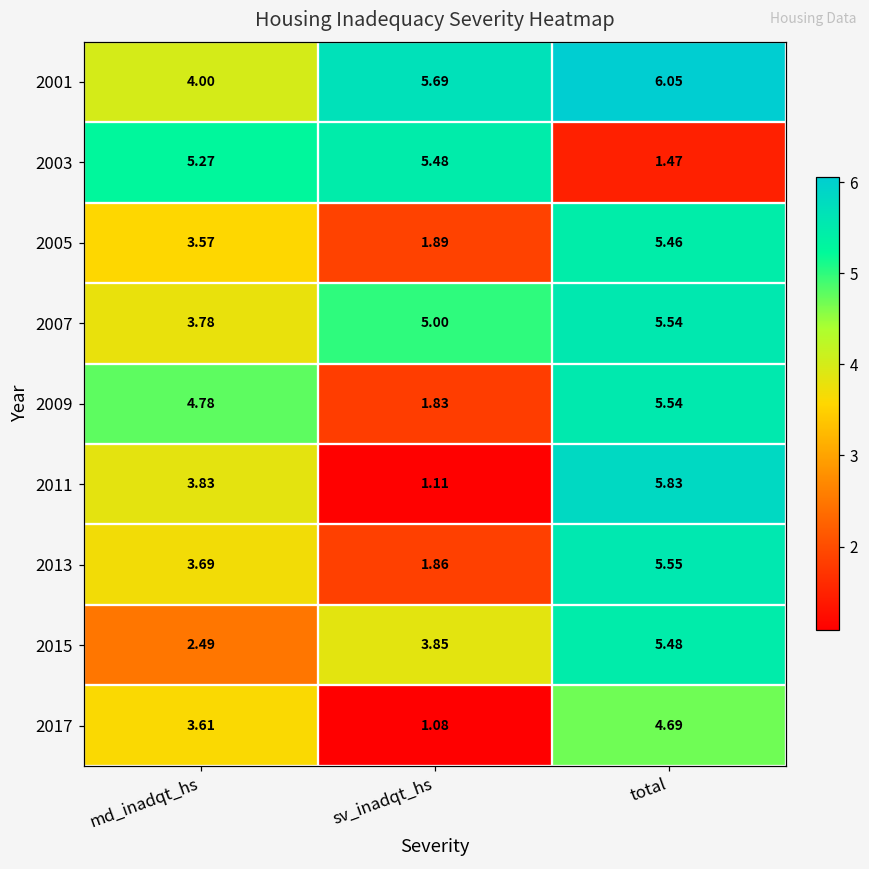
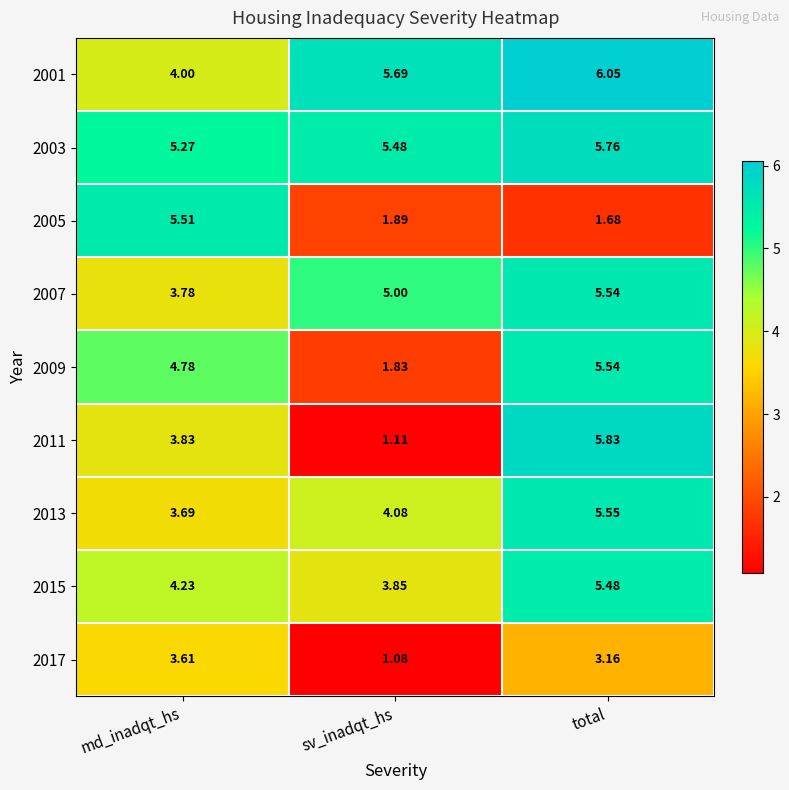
2003, total: 1.47 -> 5.76
2005, md_inadqt_hs: 3.57 -> 5.51
2005, total: 5.46 -> 1.68
2013, sv_inadqt_hs: 1.86 -> 4.08
2015, md_inadqt_hs: 2.49 -> 4.23
2017, total: 4.69 -> 3.16
